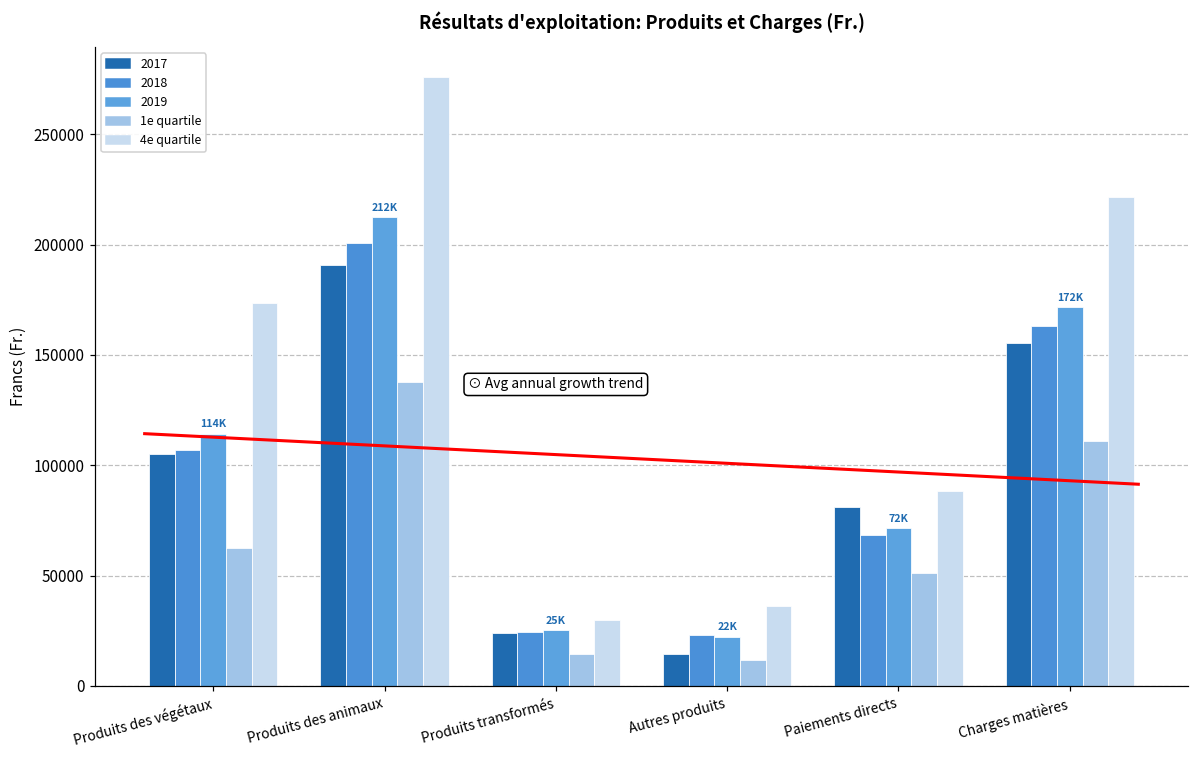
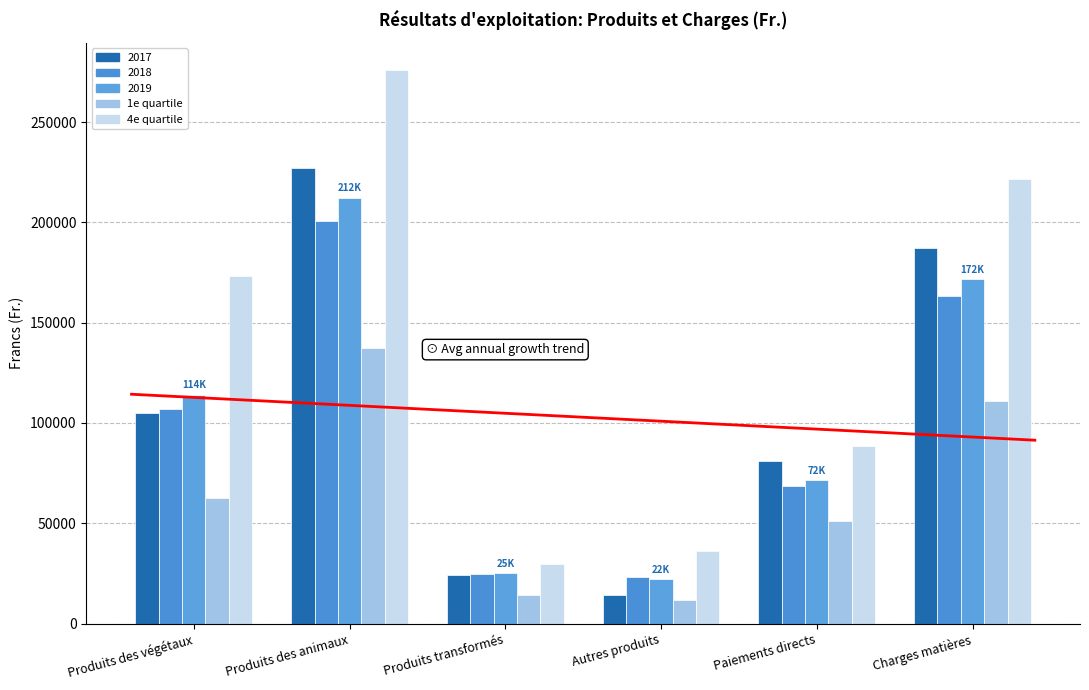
2017, Produits des animaux: 191000 -> 227000
2017, Charges matières: 155000 -> 187000
